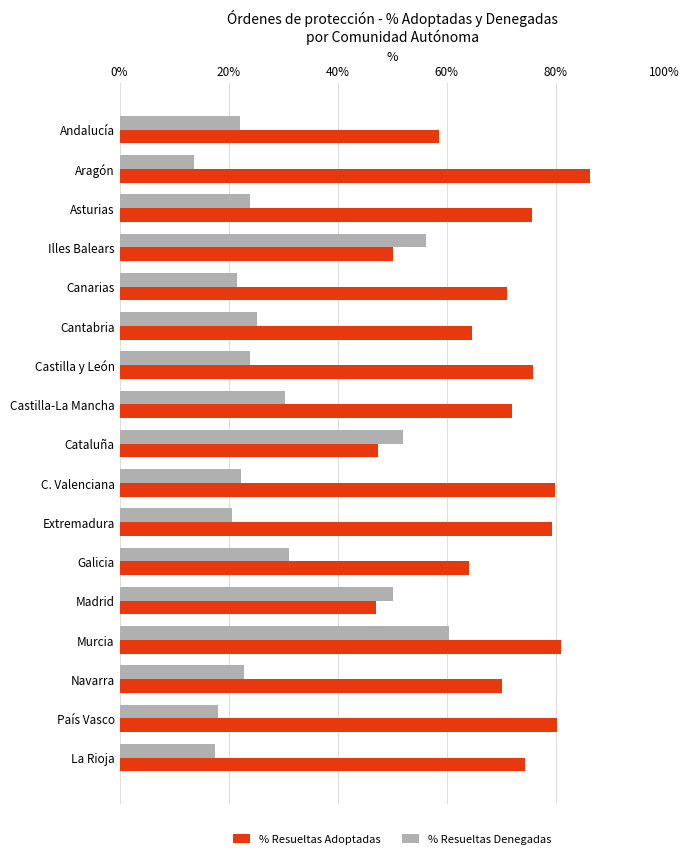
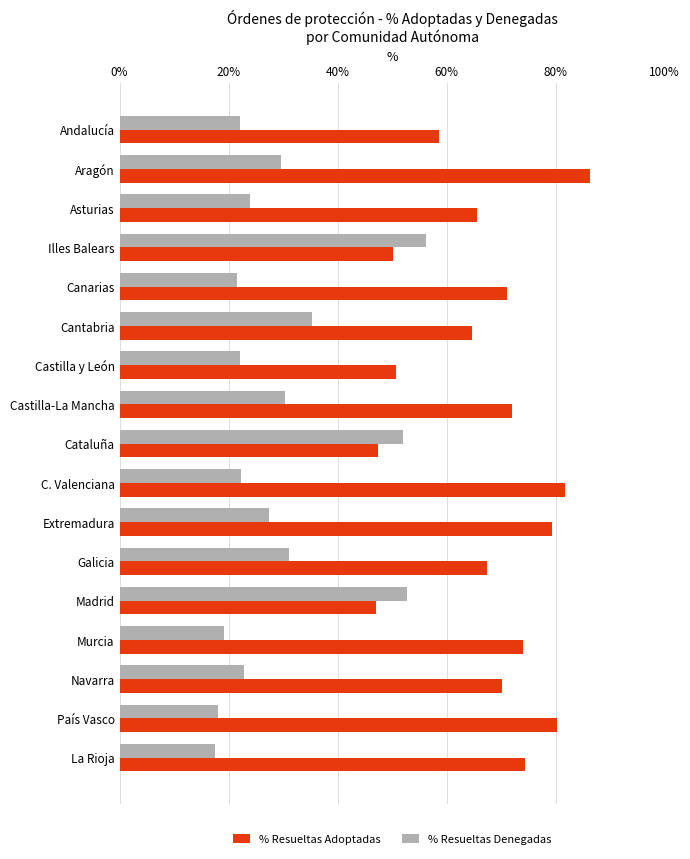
% Resueltas Denegadas, Aragón: 14% -> 30%
% Resueltas Adoptadas, Asturias: 76% -> 66%
% Resueltas Denegadas, Cantabria: 25% -> 35%
% Resueltas Denegadas, Castilla y León: 24% -> 22%
% Resueltas Adoptadas, Castilla y León: 76% -> 51%
% Resueltas Adoptadas, C. Valenciana: 80% -> 82%
% Resueltas Denegadas, Extremadura: 21% -> 28%
% Resueltas Adoptadas, Galicia: 64% -> 67%
% Resueltas Denegadas, Madrid: 50% -> 53%
% Resueltas Denegadas, Murcia: 61% -> 19%
% Resueltas Adoptadas, Murcia: 81% -> 74%
